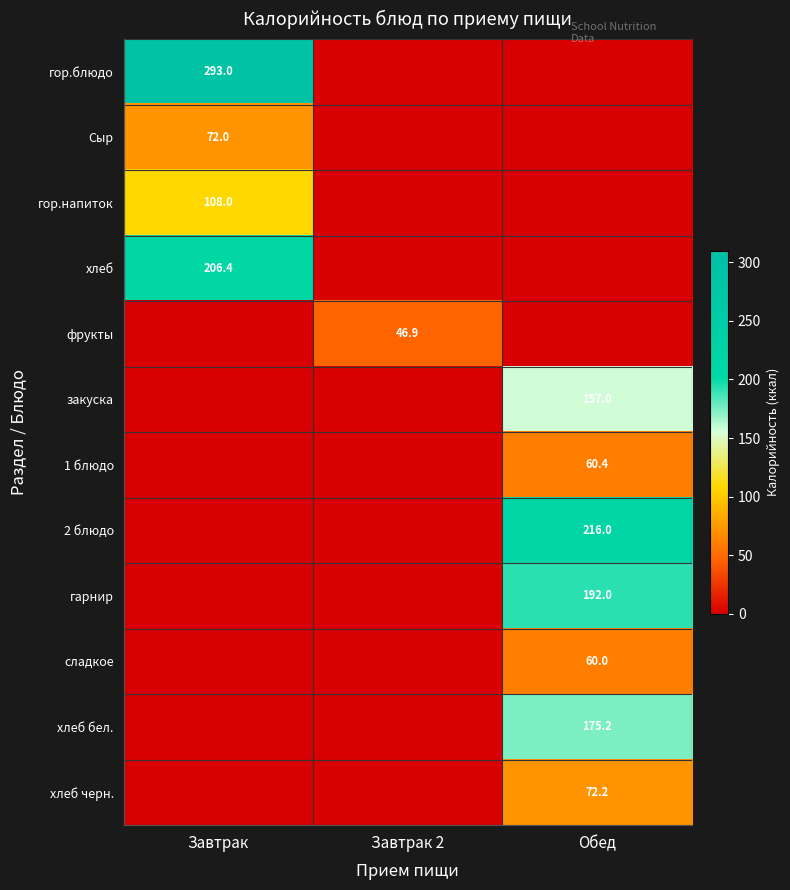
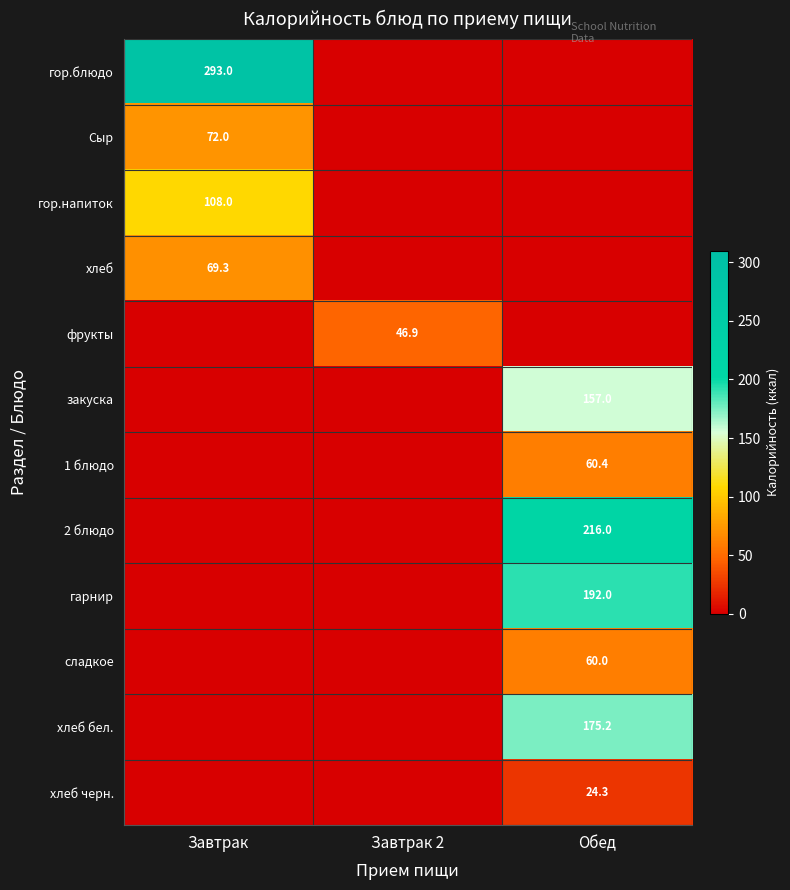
хлеб, Завтрак: 206.4 -> 69.3
хлеб черн., Обед: 72.2 -> 24.3
